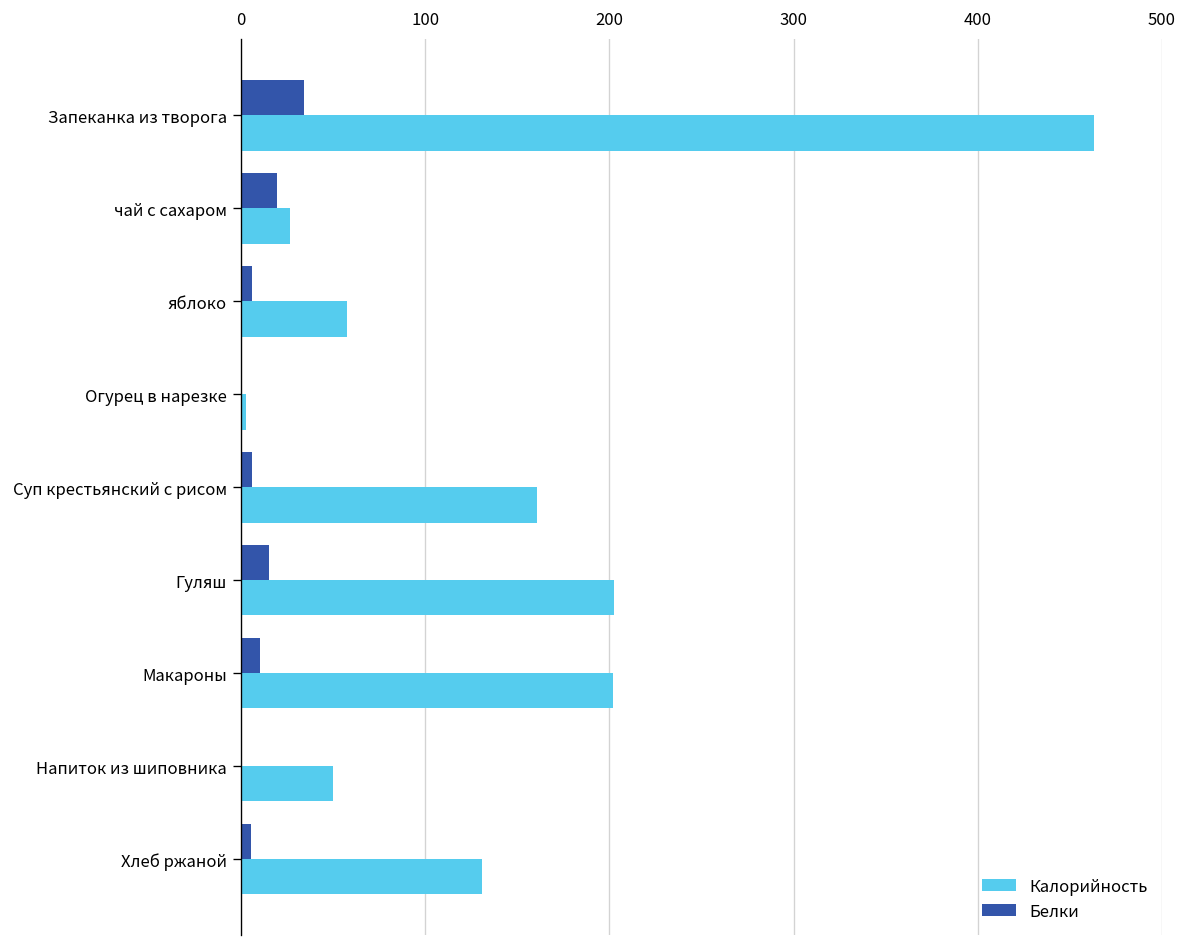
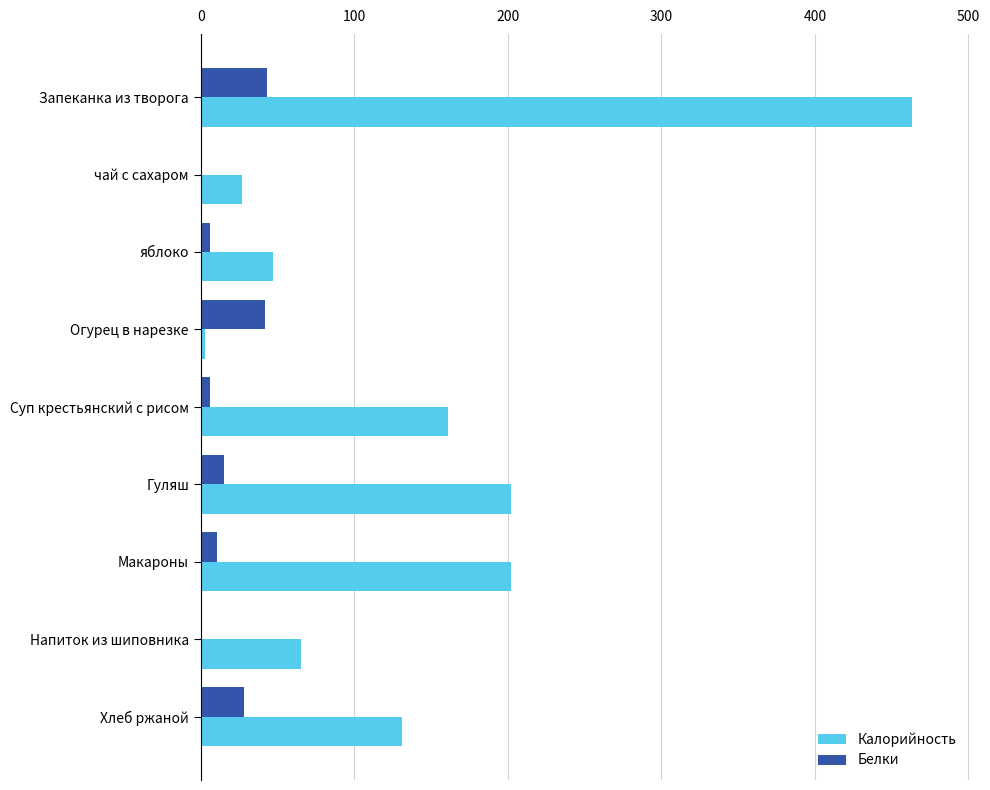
Белки, Запеканка из творога: 34 -> 43
Белки, чай с сахаром: 20 -> 0
Калорийность, яблоко: 58 -> 47
Белки, Огурец в нарезке: 0 -> 42
Калорийность, Напиток из шиповника: 50 -> 65
Белки, Хлеб ржаной: 5 -> 28
